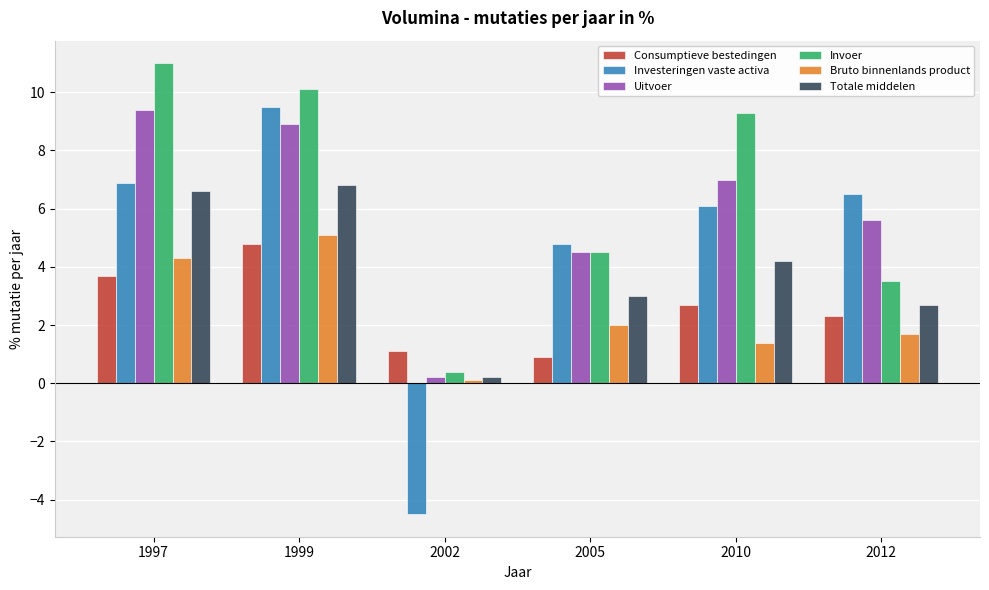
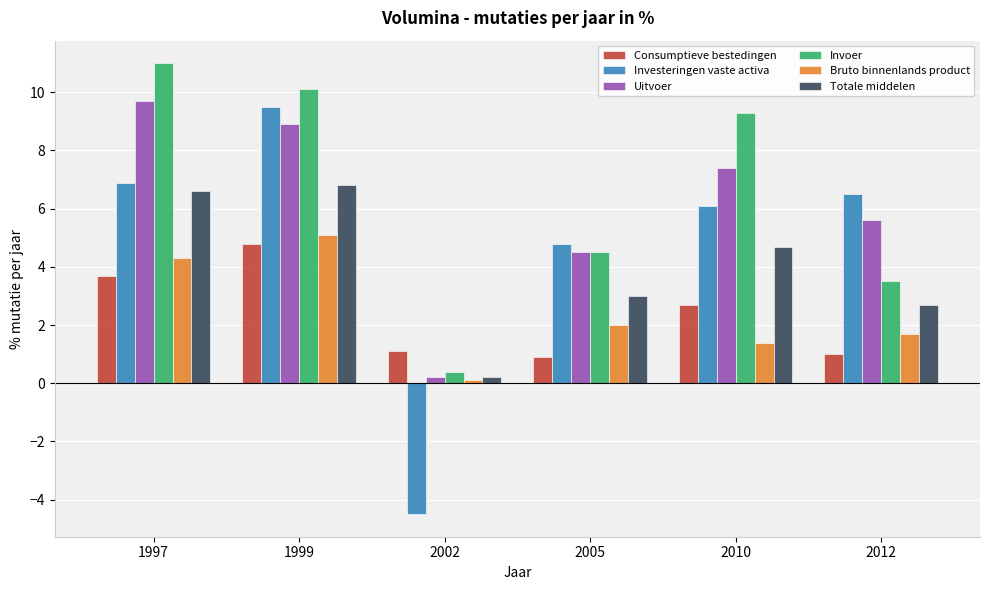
Uitvoer, 1997: 9.4 -> 9.7
Uitvoer, 2010: 7.0 -> 7.4
Totale middelen, 2010: 4.2 -> 4.7
Consumptieve bestedingen, 2012: 2.3 -> 1.0
